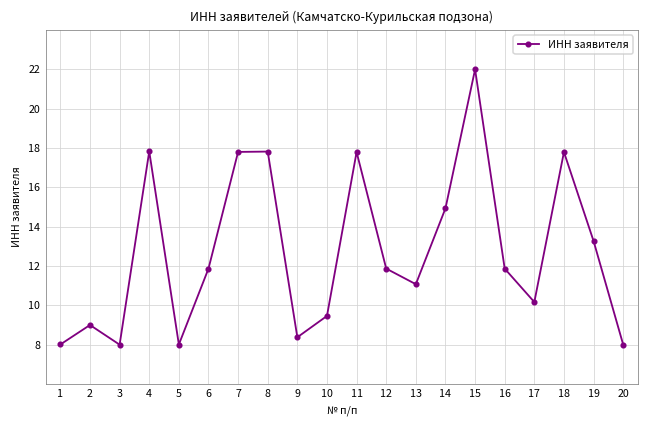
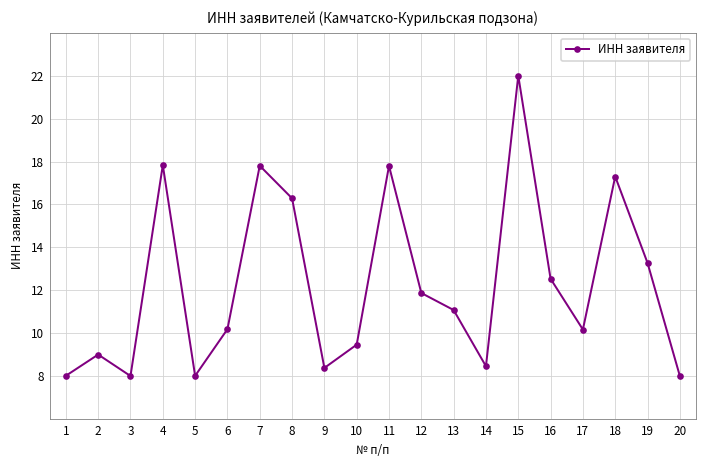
6: 11.9 -> 10.2
8: 17.8 -> 16.3
14: 14.9 -> 8.5
16: 11.9 -> 12.5
18: 17.8 -> 17.3
